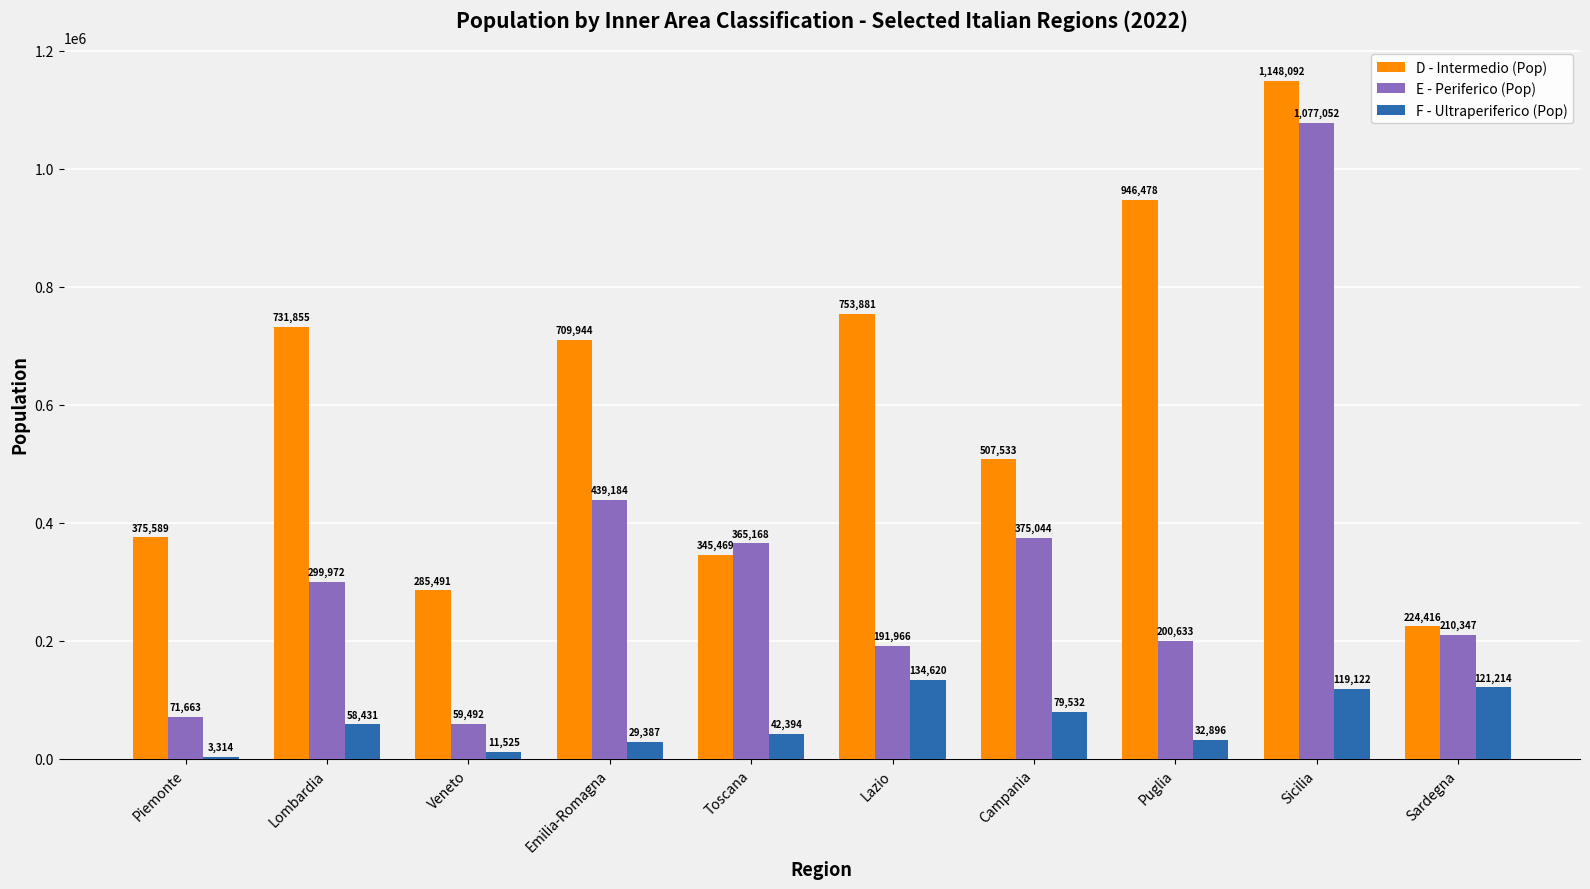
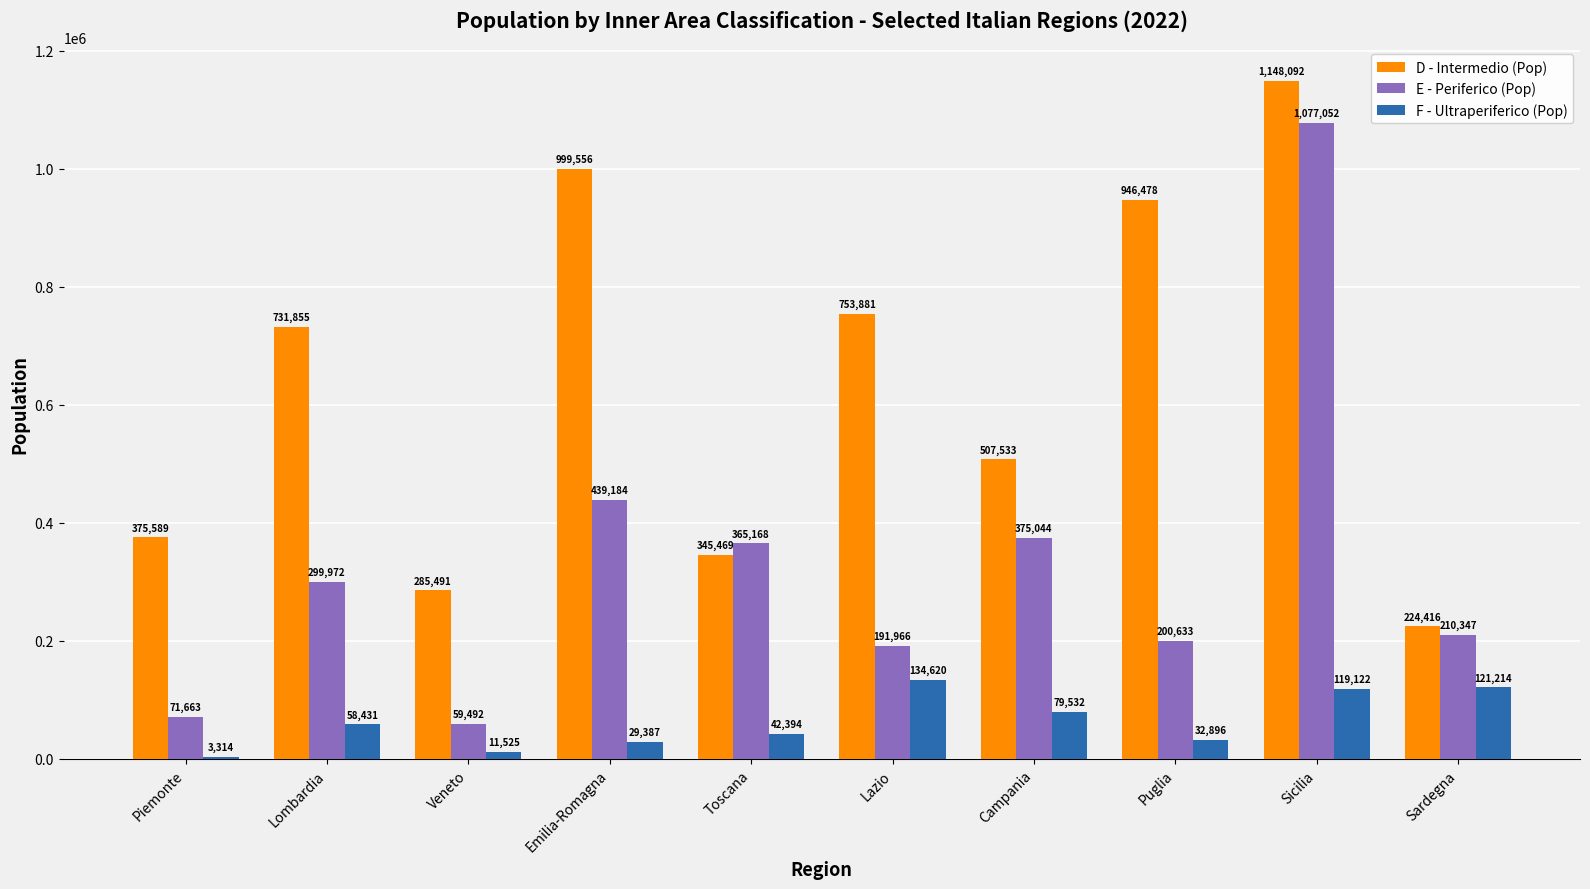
D - Intermedio (Pop), Emilia-Romagna: 709,944 -> 999,556
